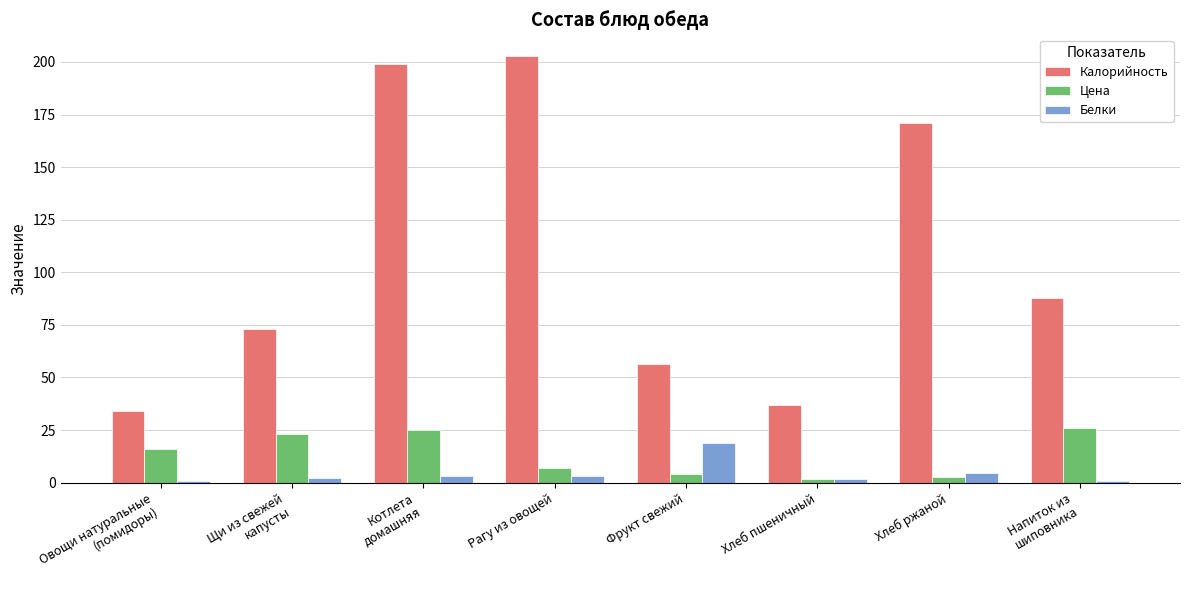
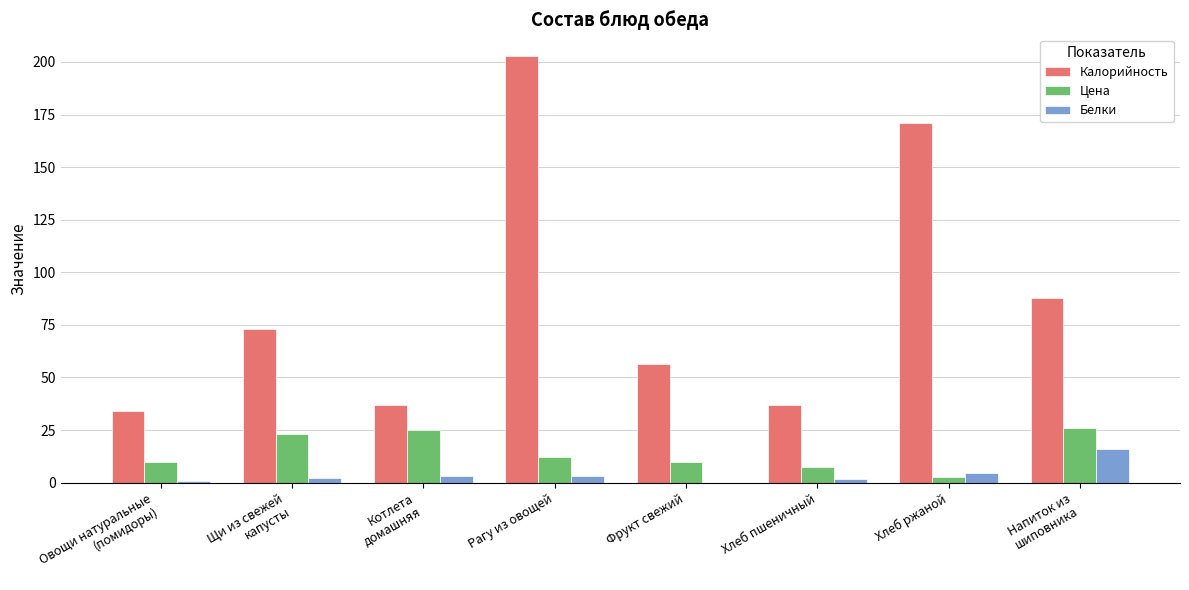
Цена, Овощи натуральные (помидоры): 16 -> 10
Калорийность, Котлета домашняя: 199 -> 37
Цена, Рагу из овощей: 7 -> 12
Цена, Фрукт свежий: 4 -> 10
Белки, Фрукт свежий: 19 -> 0
Цена, Хлеб пшеничный: 2 -> 7
Белки, Напиток из шиповника: 1 -> 16
